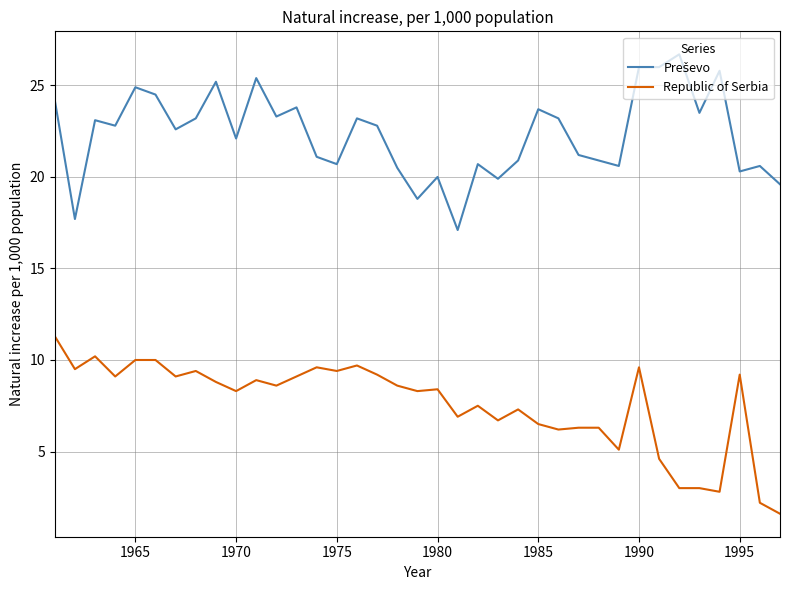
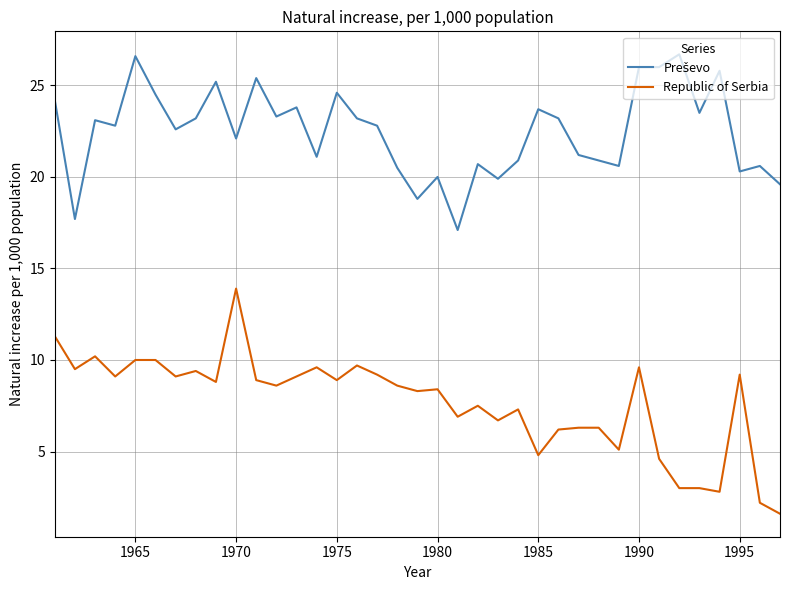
Preševo, 1965: 24.9 -> 26.6
Republic of Serbia, 1970: 8.3 -> 13.9
Preševo, 1975: 20.7 -> 24.6
Republic of Serbia, 1975: 9.4 -> 8.9
Republic of Serbia, 1985: 6.5 -> 4.8
